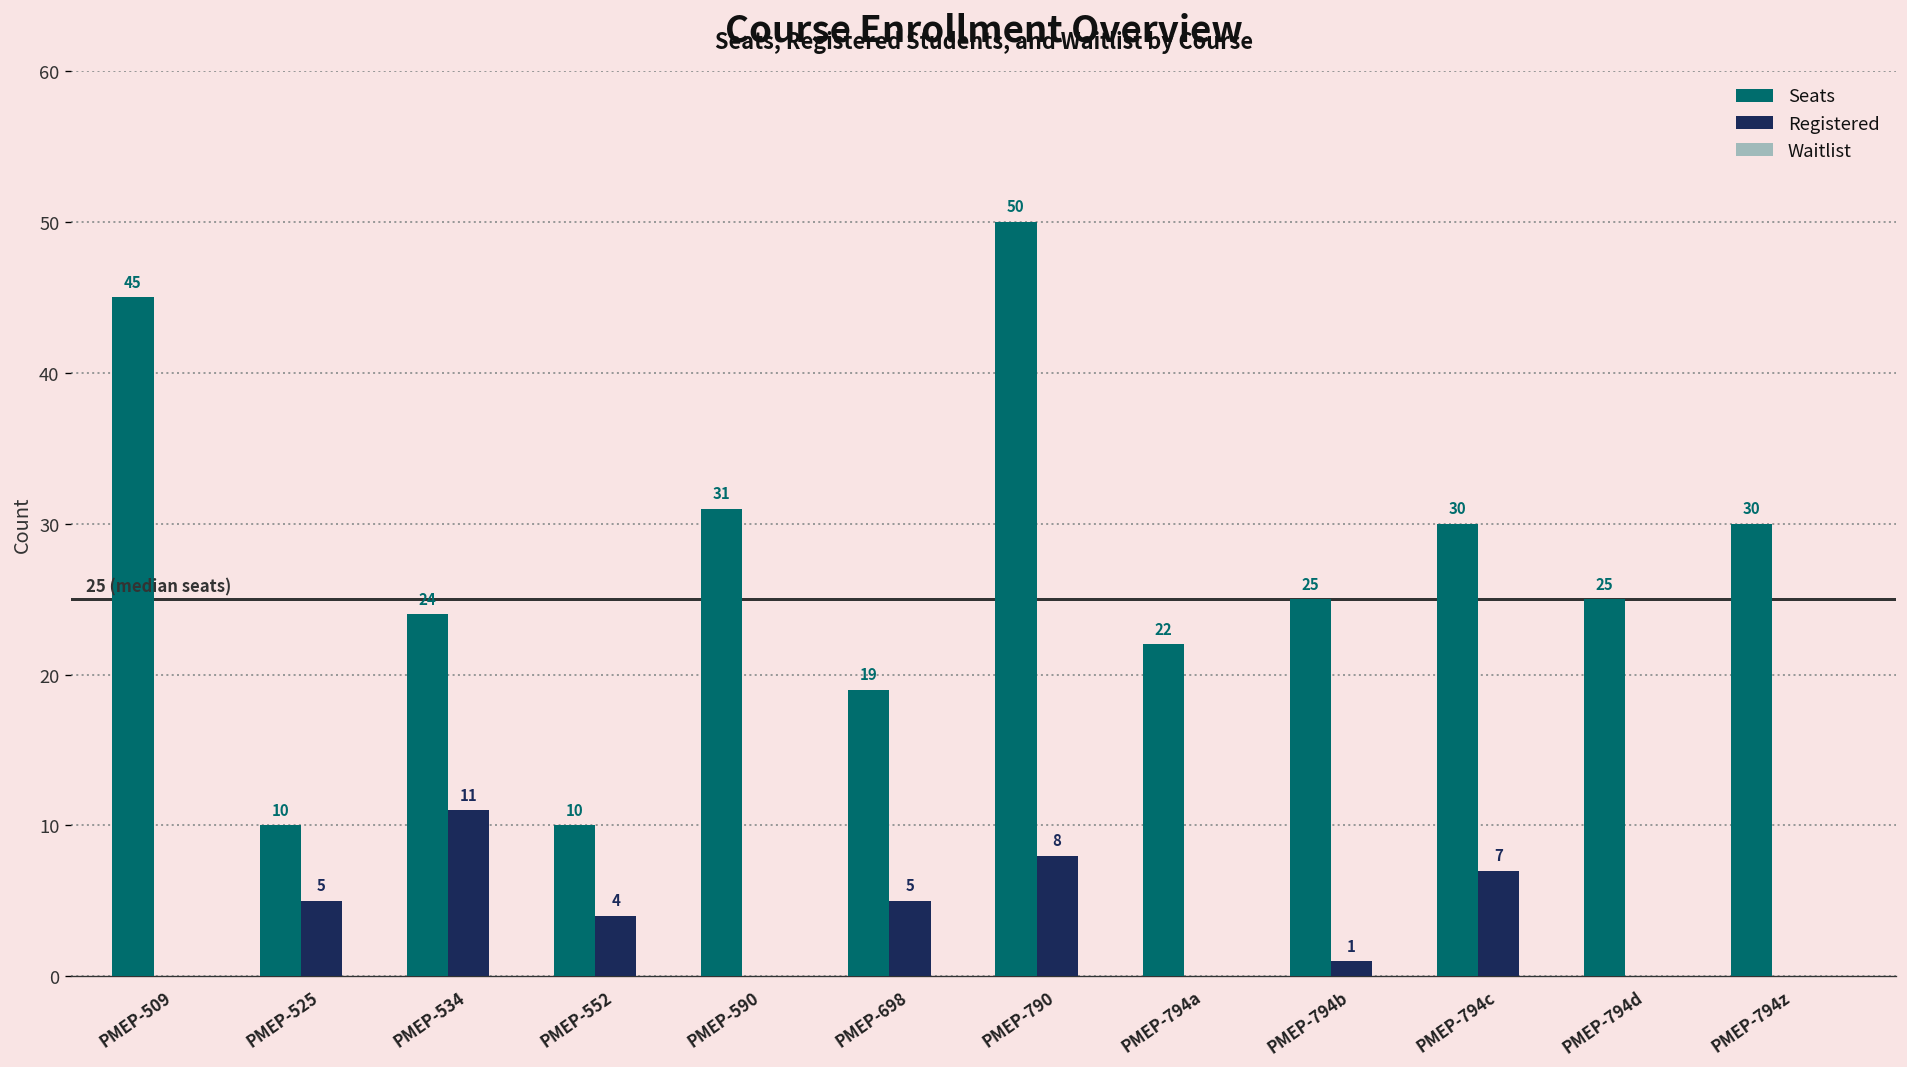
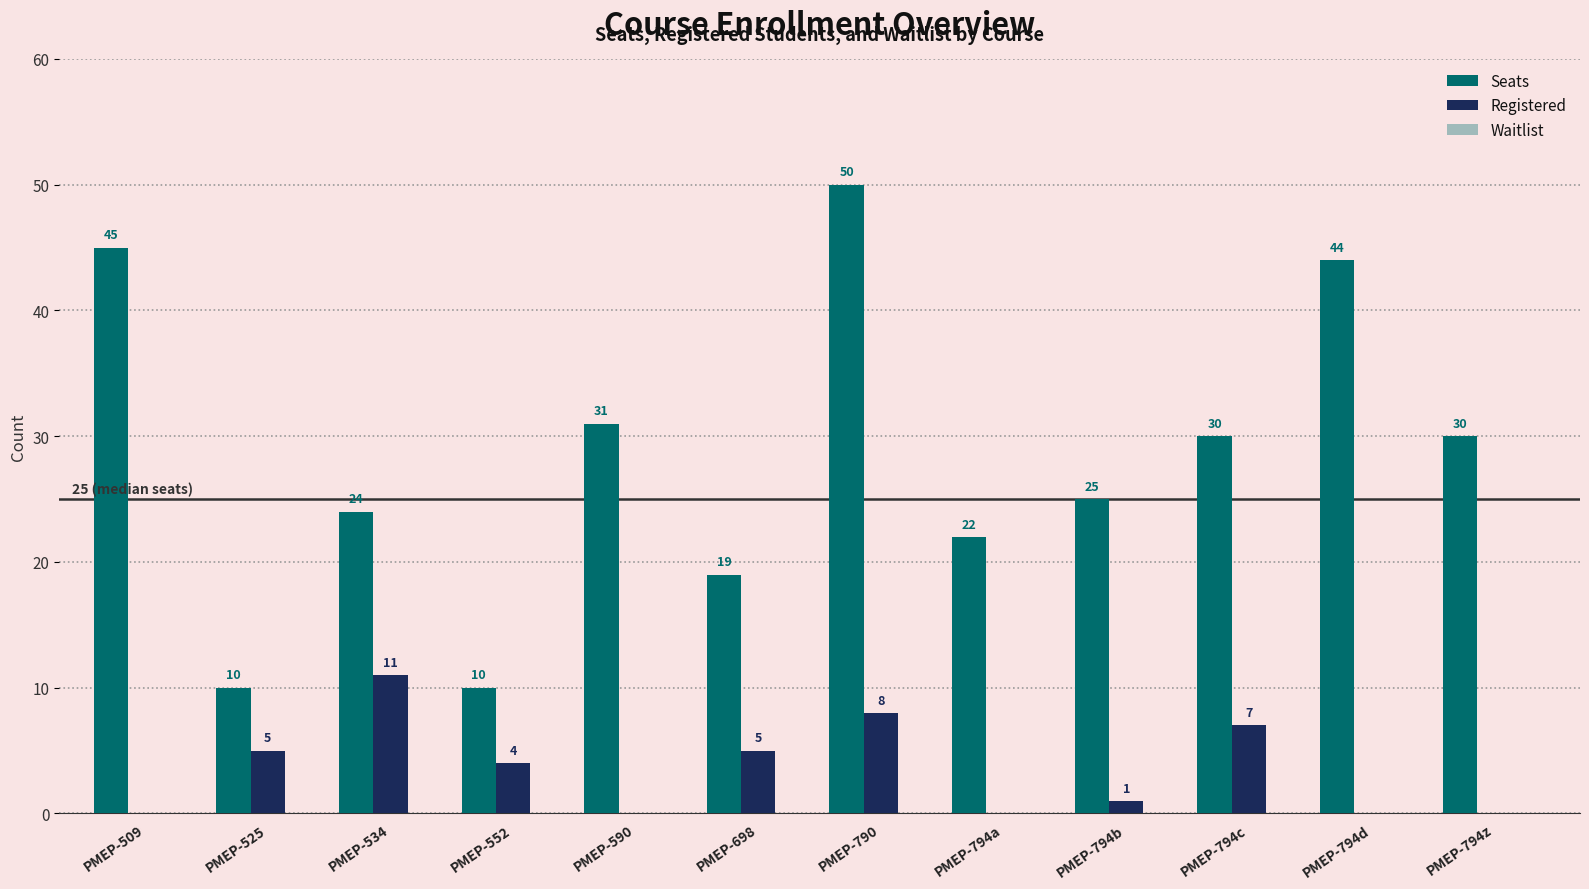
Seats, PMEP-794d: 25 -> 44
